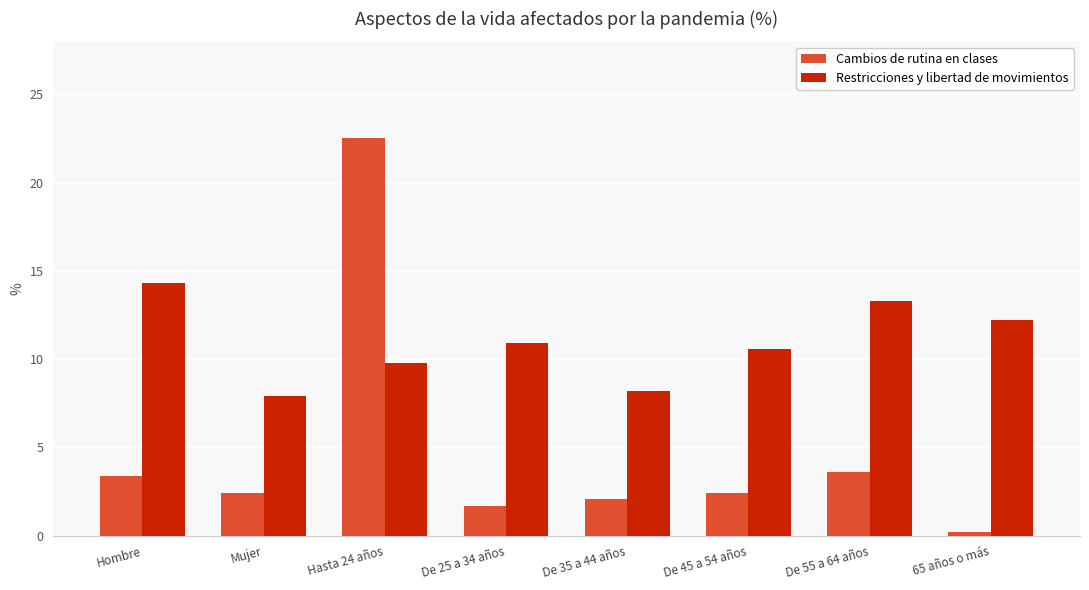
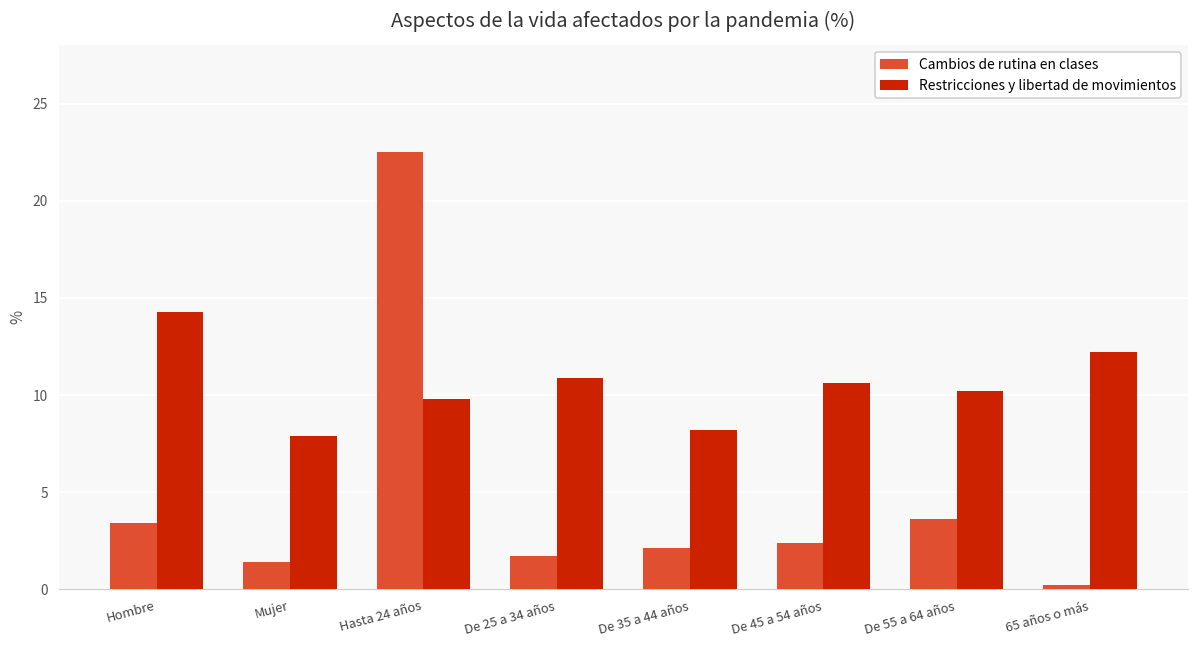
Cambios de rutina en clases, Mujer: 2.4 -> 1.4
Restricciones y libertad de movimientos, De 55 a 64 años: 13.3 -> 10.2
